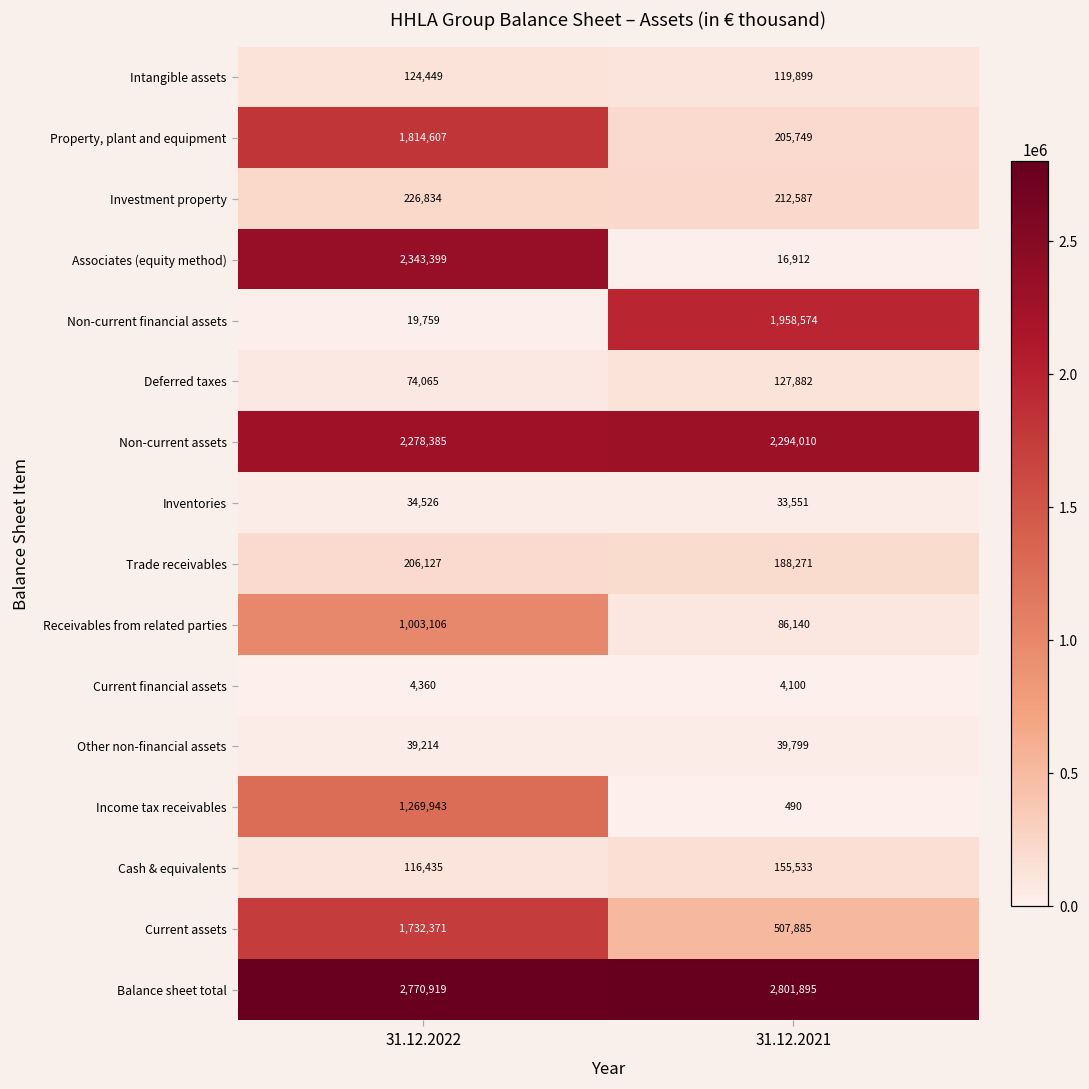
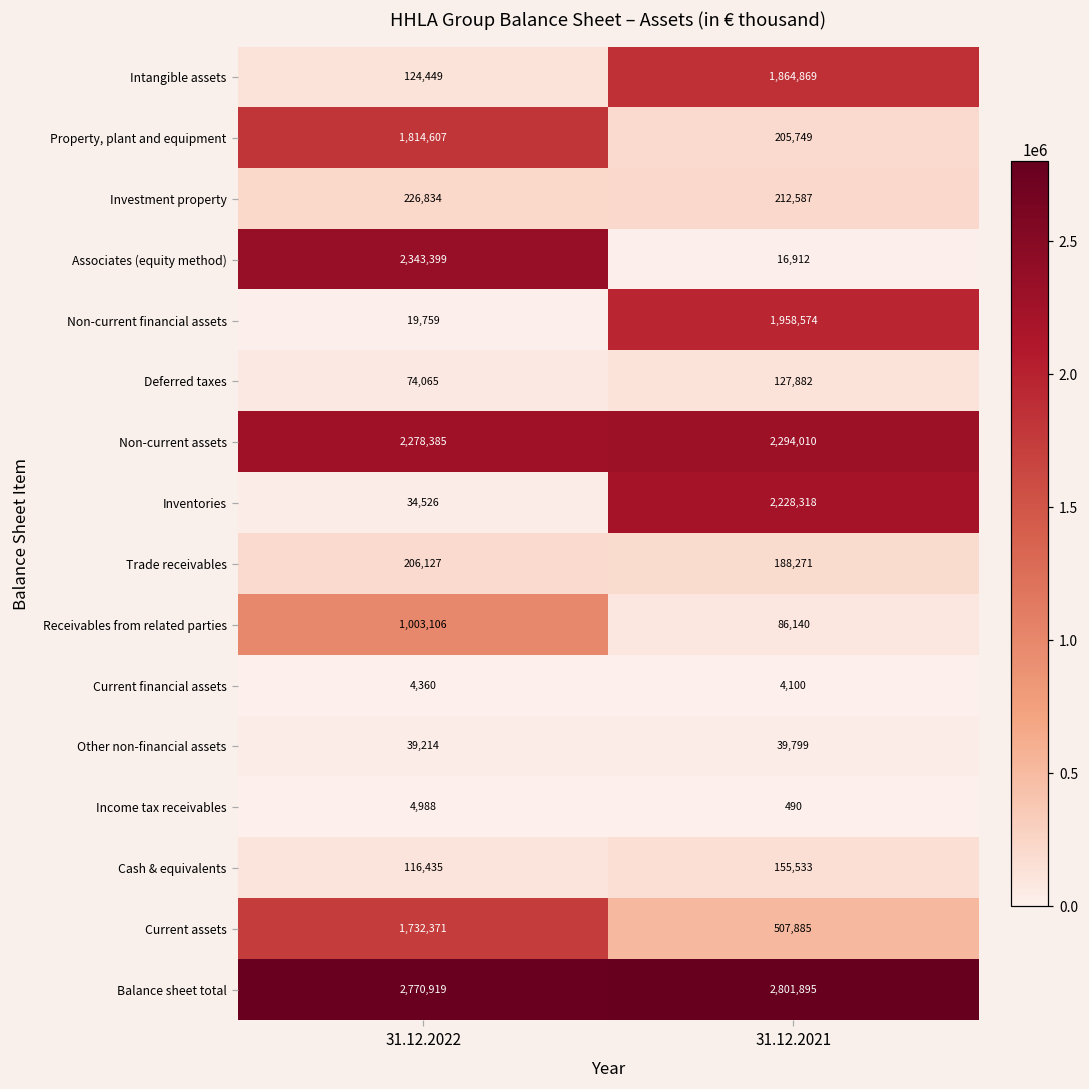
Intangible assets, 31.12.2021: 119,899 -> 1,864,869
Inventories, 31.12.2021: 33,551 -> 2,228,318
Income tax receivables, 31.12.2022: 1,269,943 -> 4,988
